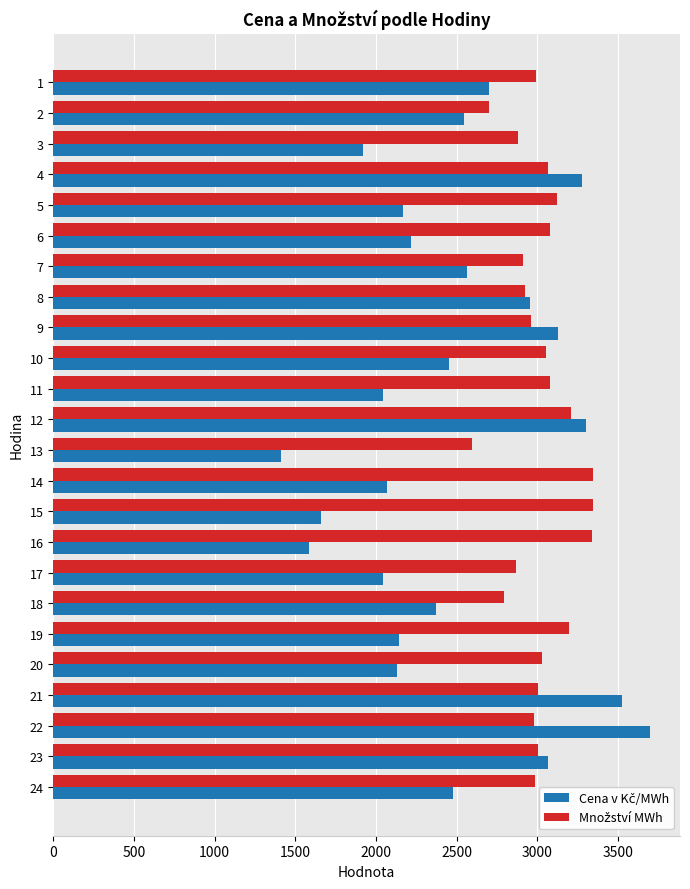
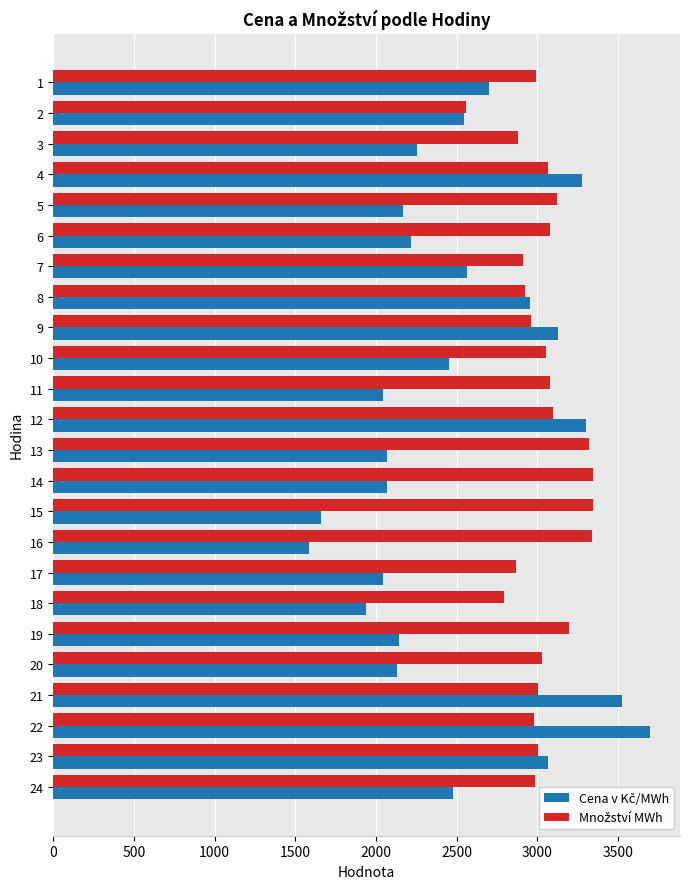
Množství MWh, 2: 2700 -> 2560
Cena v Kč/MWh, 3: 1920 -> 2250
Množství MWh, 12: 3210 -> 3100
Množství MWh, 13: 2600 -> 3320
Cena v Kč/MWh, 13: 1410 -> 2070
Cena v Kč/MWh, 18: 2370 -> 1940
